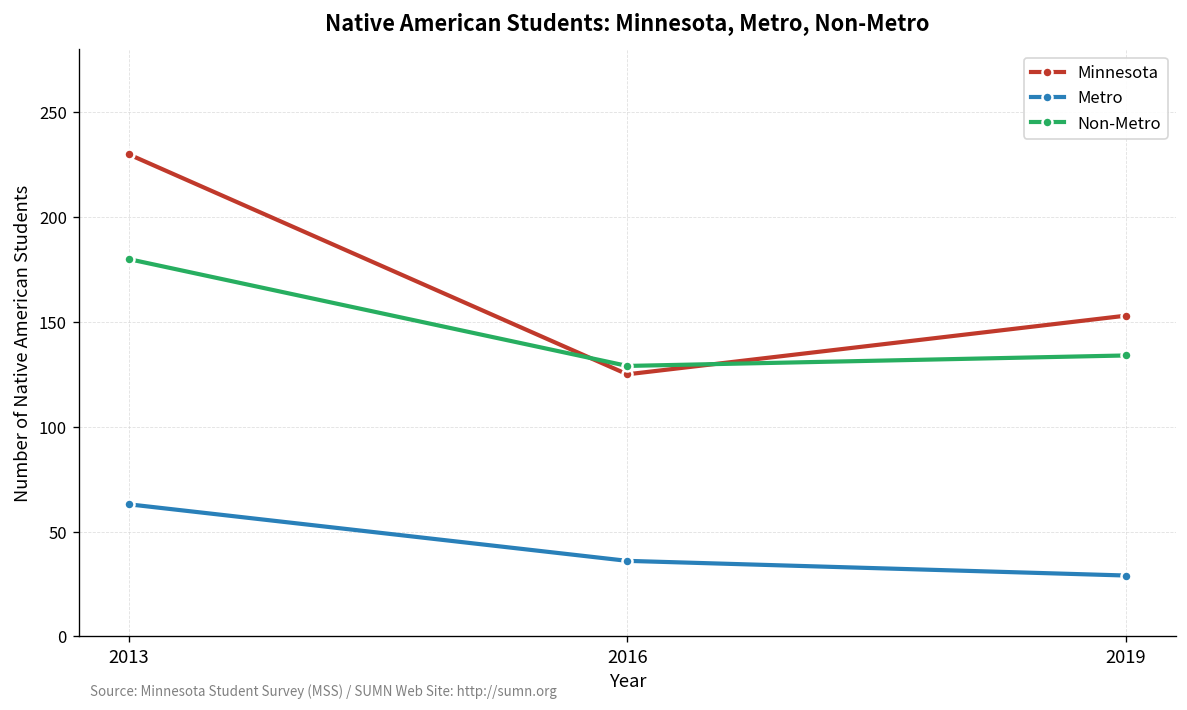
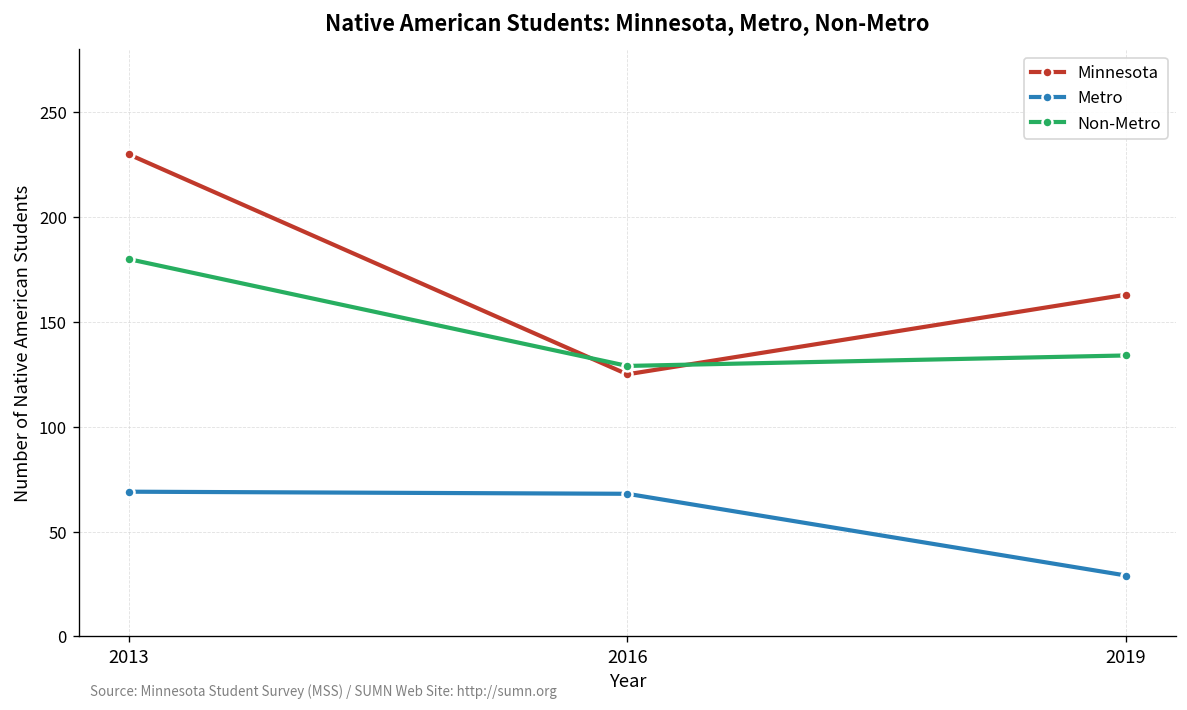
Metro, 2013: 63 -> 69
Metro, 2016: 36 -> 68
Minnesota, 2019: 153 -> 163
